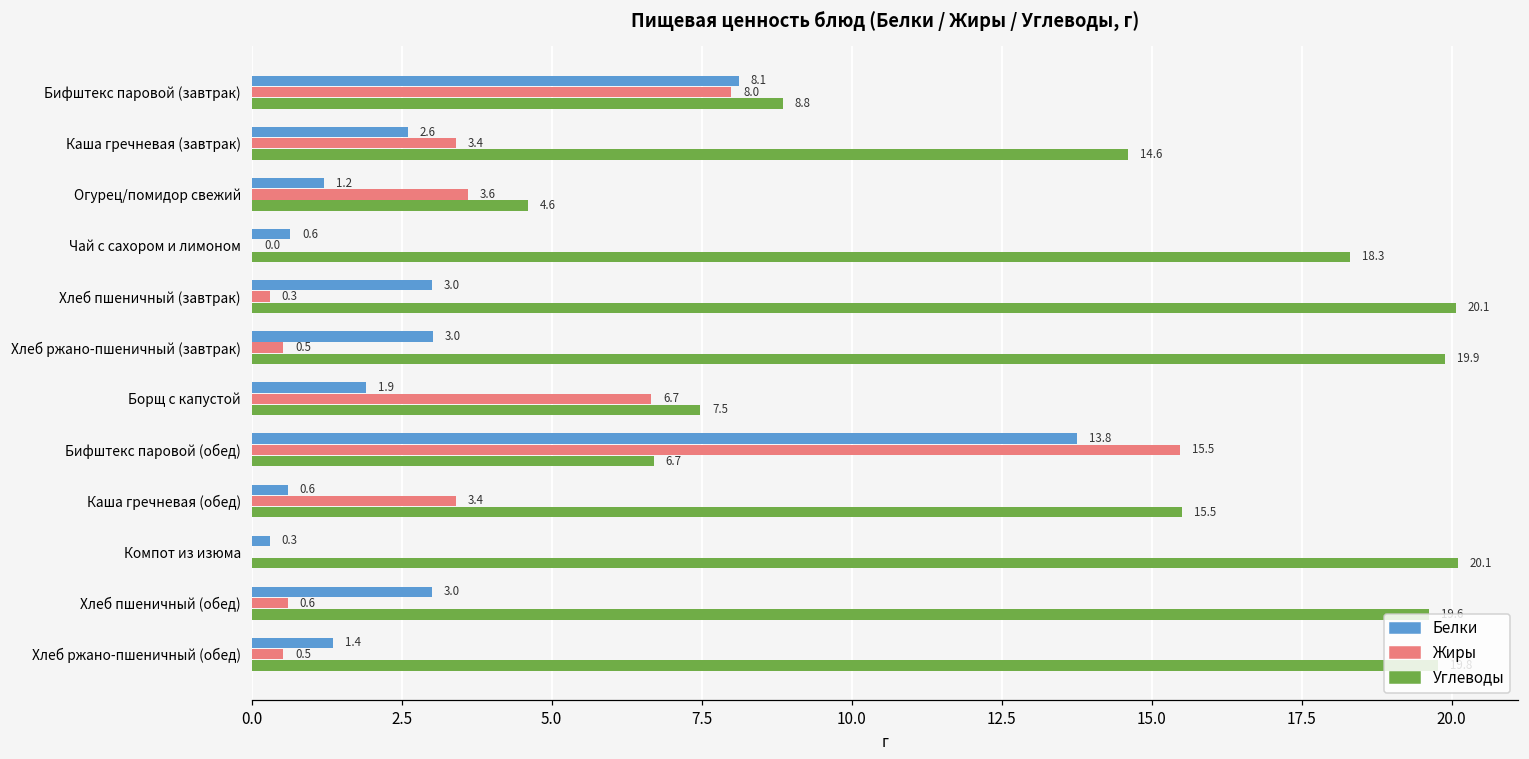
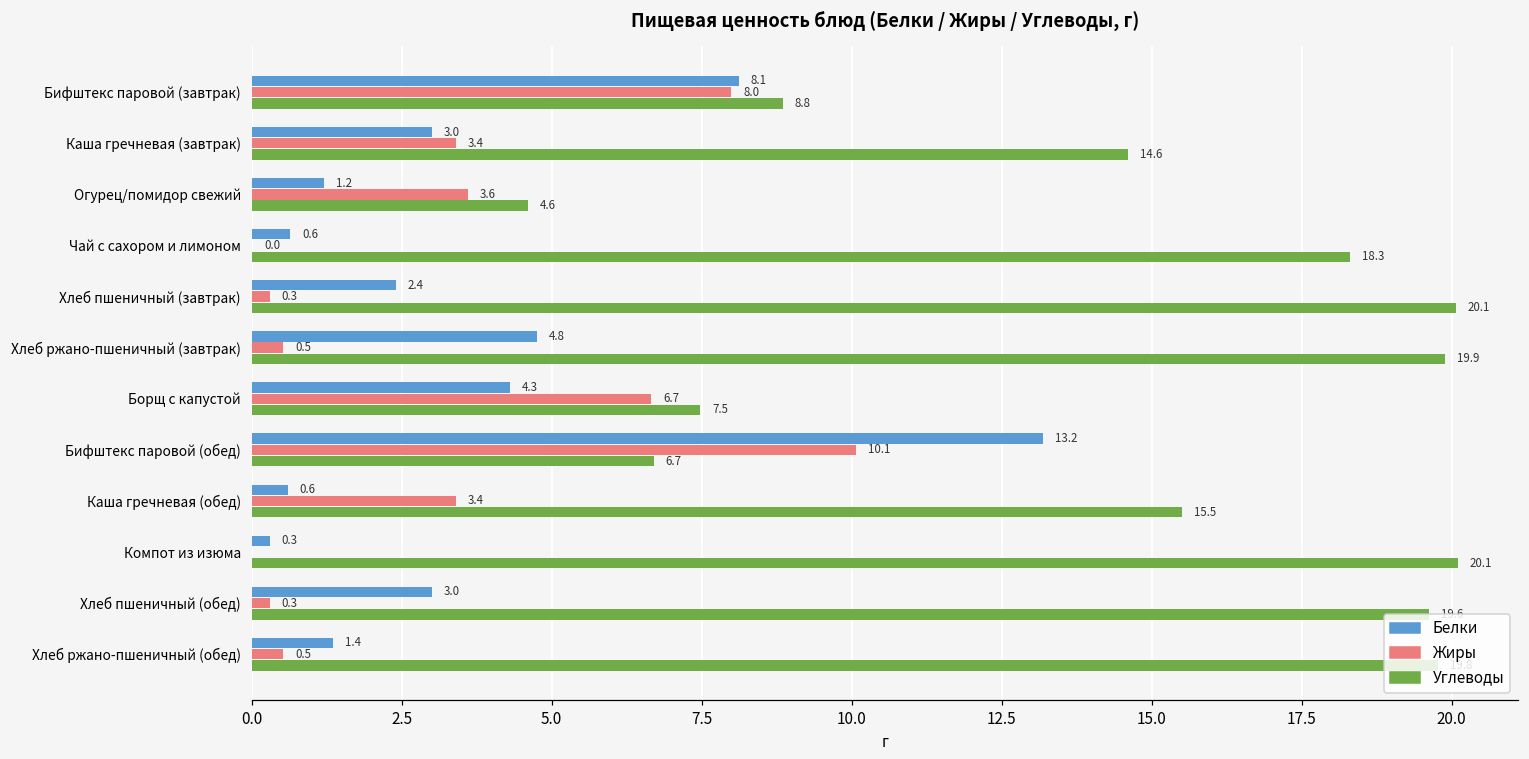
Белки, Каша гречневая (завтрак): 2.6 -> 3.0
Белки, Хлеб пшеничный (завтрак): 3.0 -> 2.4
Белки, Хлеб ржано-пшеничный (завтрак): 3.0 -> 4.8
Белки, Борщ с капустой: 1.9 -> 4.3
Белки, Бифштекс паровой (обед): 13.8 -> 13.2
Жиры, Бифштекс паровой (обед): 15.5 -> 10.1
Жиры, Хлеб пшеничный (обед): 0.6 -> 0.3
